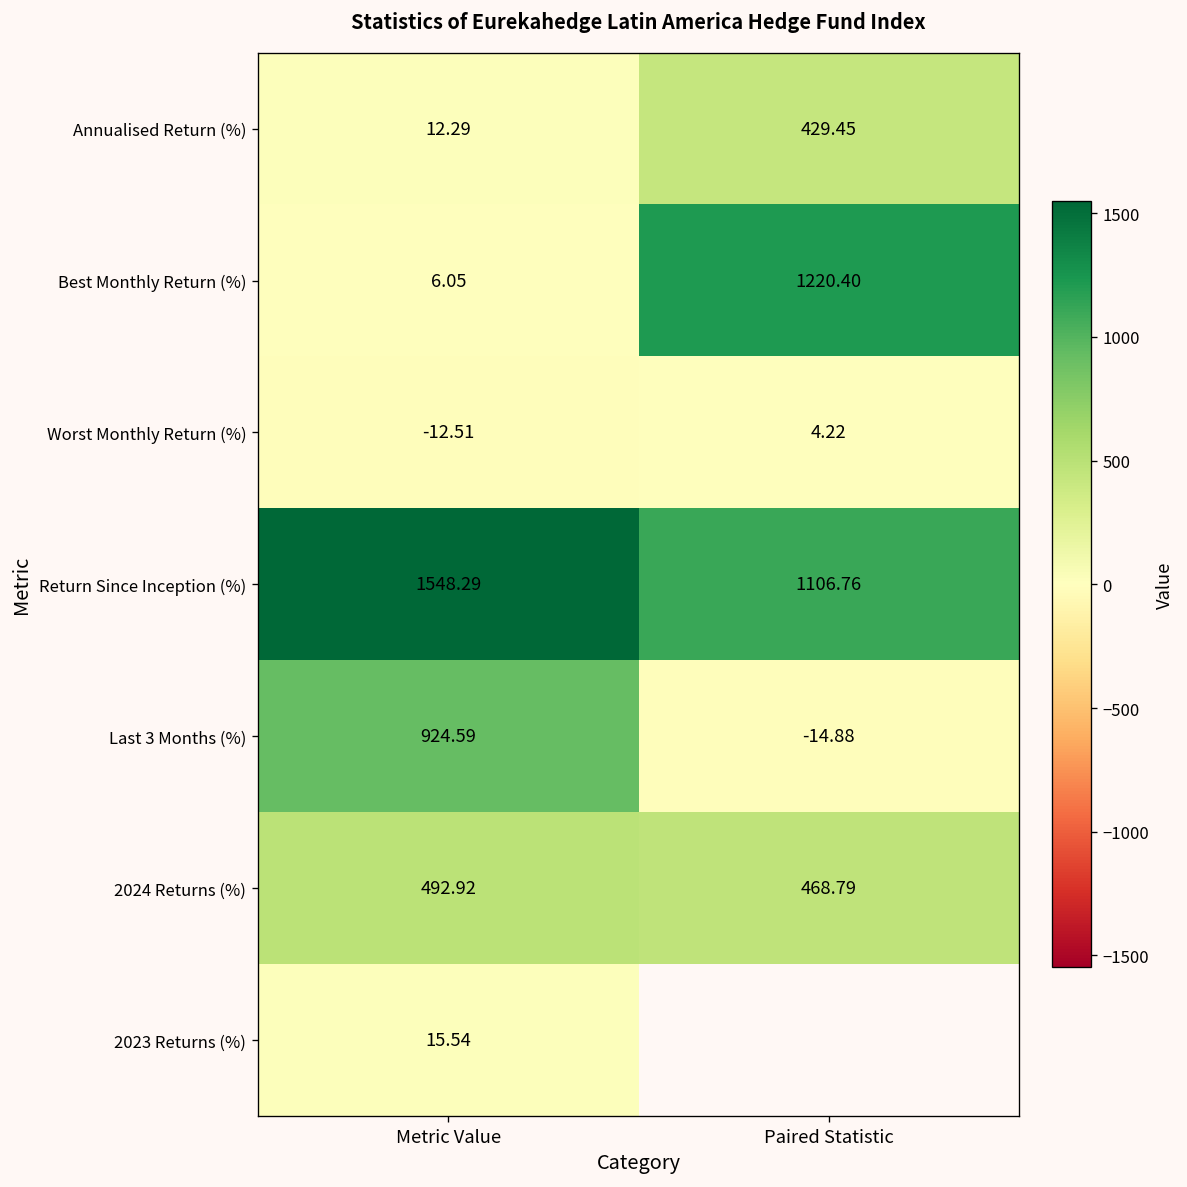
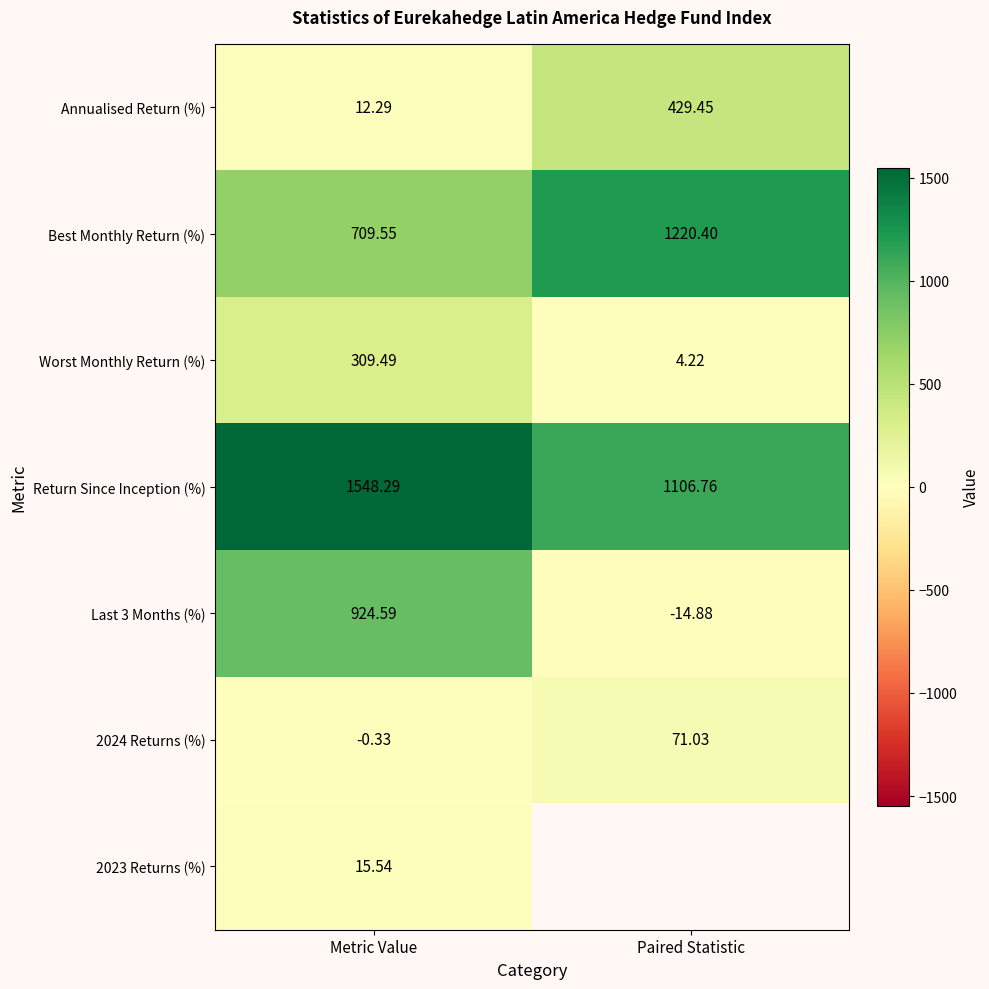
Best Monthly Return (%), Metric Value: 6.05 -> 709.55
Worst Monthly Return (%), Metric Value: -12.51 -> 309.49
2024 Returns (%), Metric Value: 492.92 -> -0.33
2024 Returns (%), Paired Statistic: 468.79 -> 71.03
